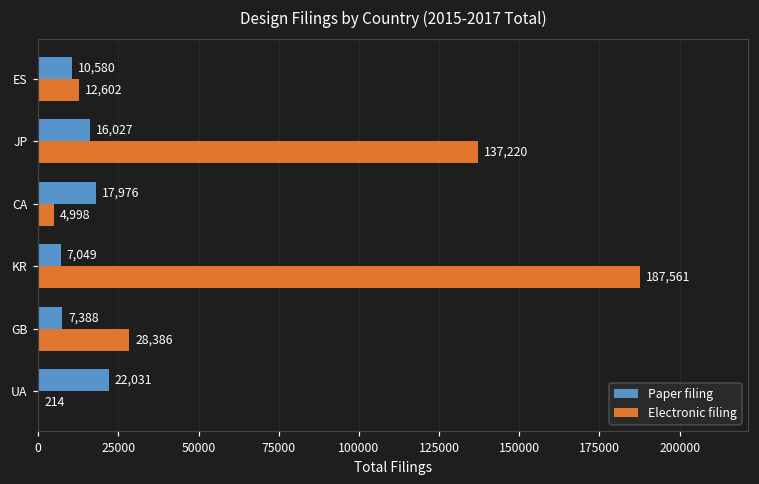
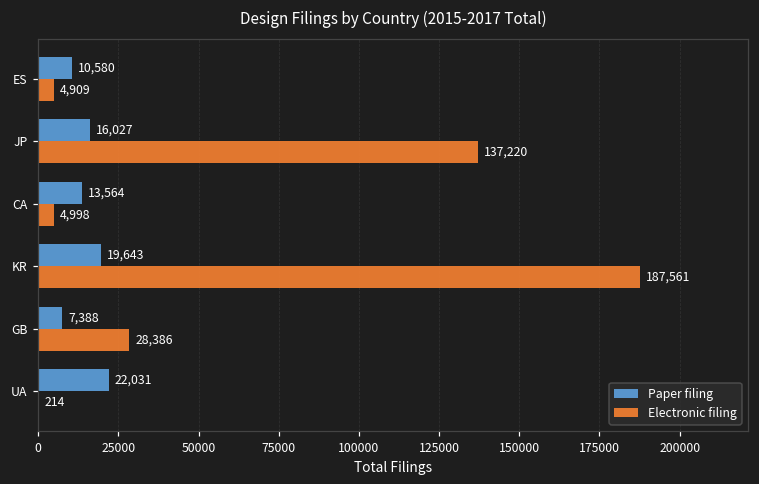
Electronic filing, ES: 12,602 -> 4,909
Paper filing, CA: 17,976 -> 13,564
Paper filing, KR: 7,049 -> 19,643
